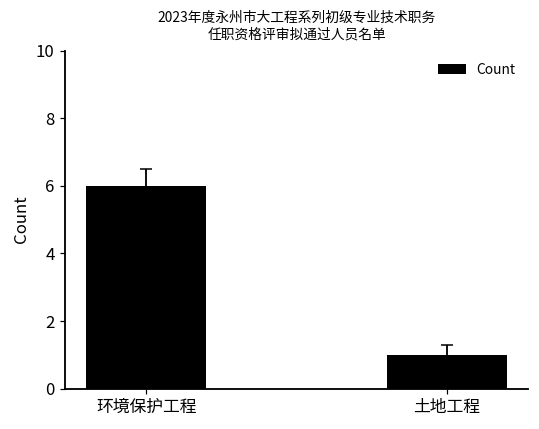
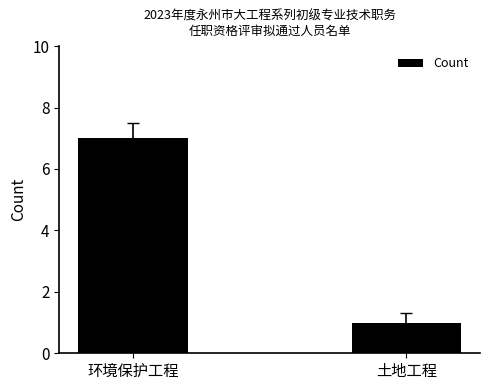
Count, 环境保护工程: 6 -> 7
